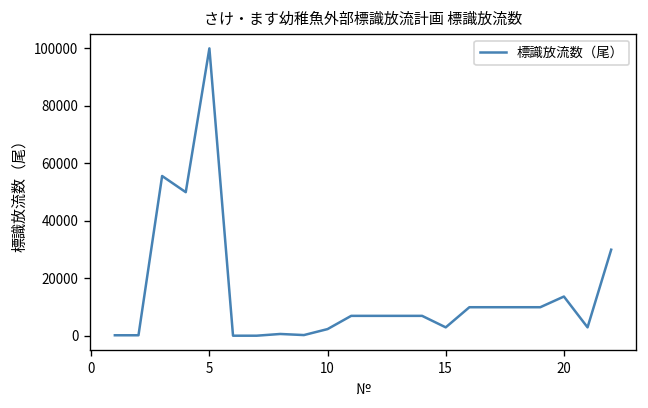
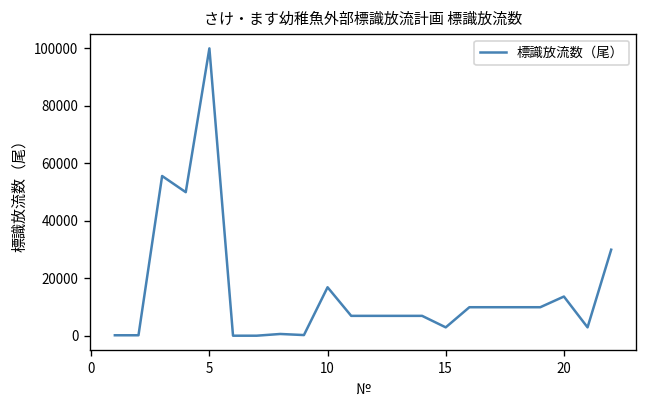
10: 2000 -> 17000
